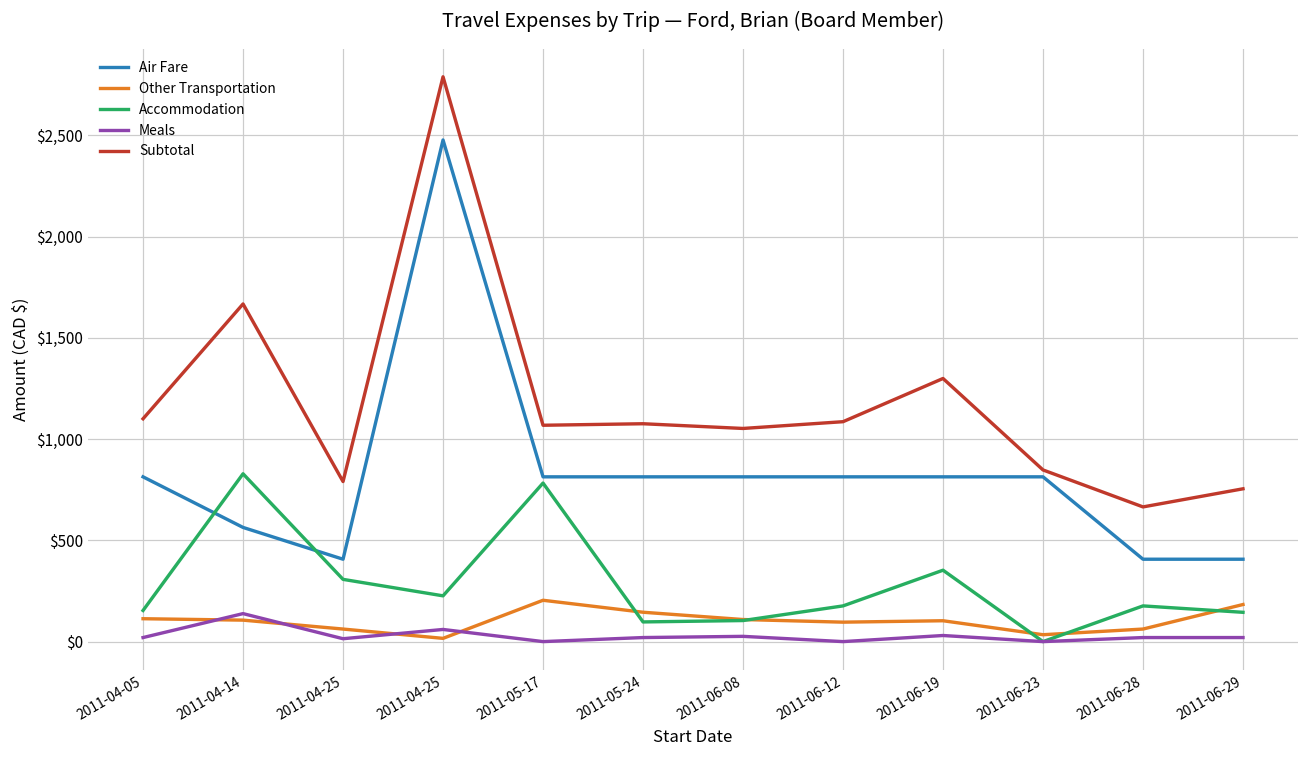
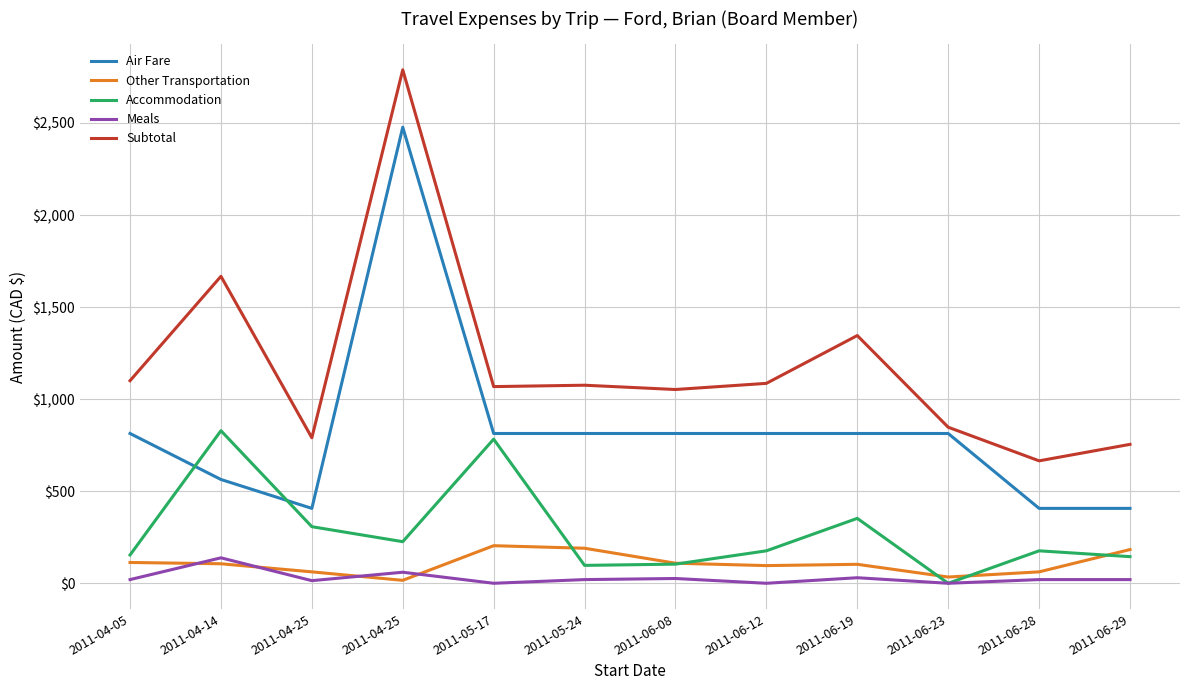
Other Transportation, 2011-05-24: $150 -> $190
Subtotal, 2011-06-19: $1,300 -> $1,350
